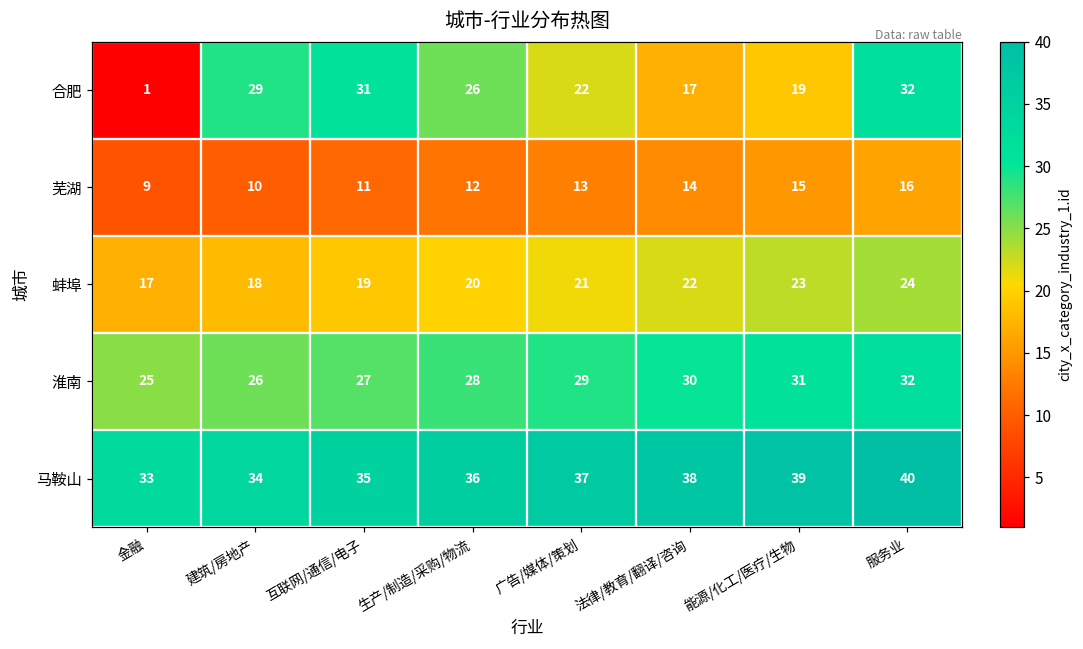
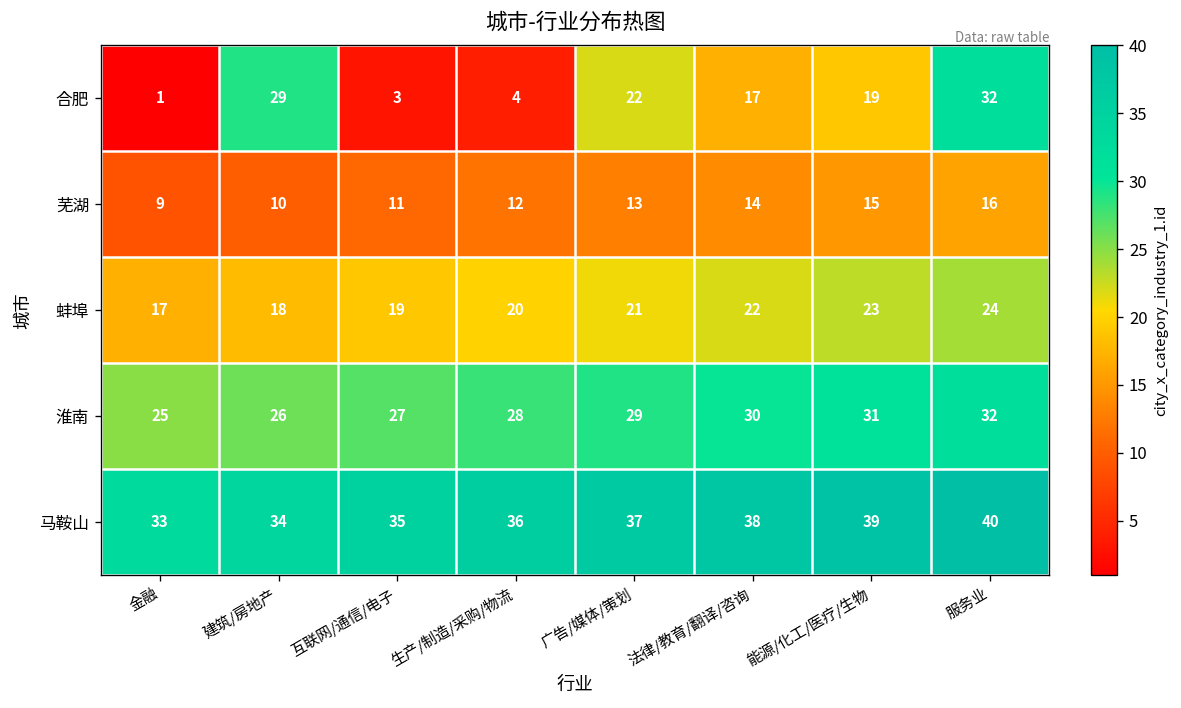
合肥, 互联网/通信/电子: 31 -> 3
合肥, 生产/制造/采购/物流: 26 -> 4
